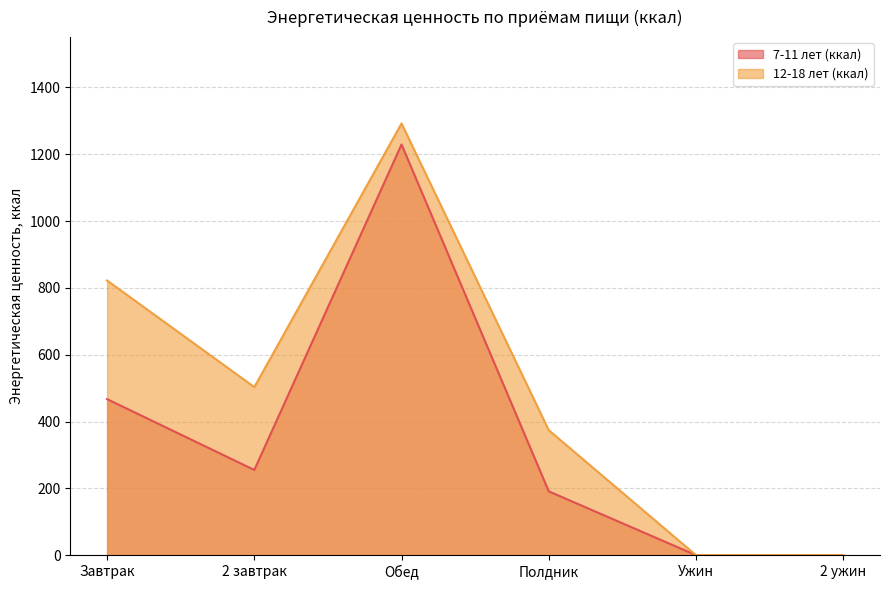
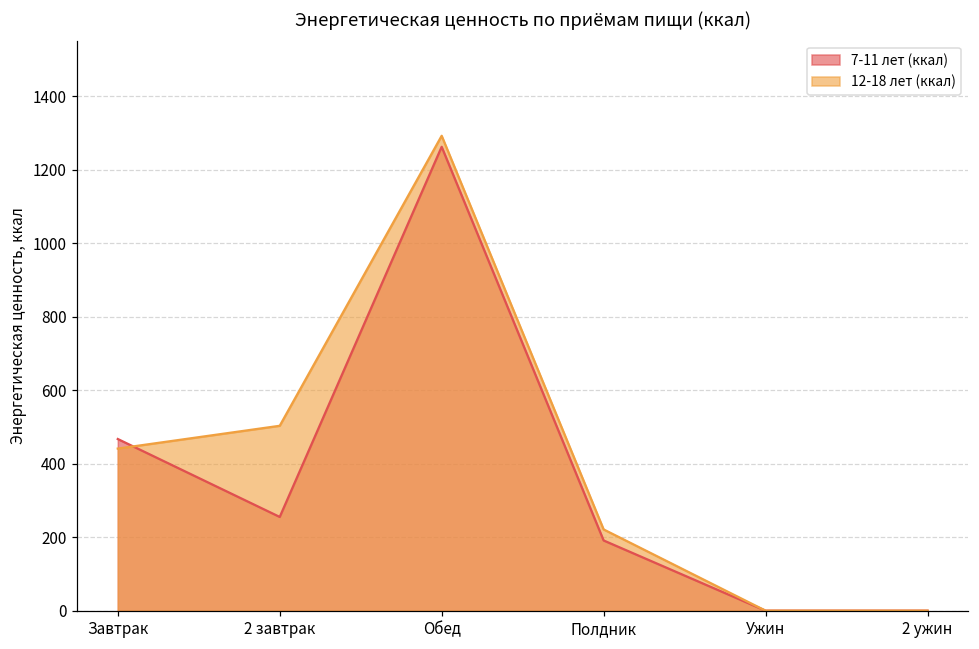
12-18 лет (ккал), Завтрак: 820 -> 440
7-11 лет (ккал), Обед: 1230 -> 1260
12-18 лет (ккал), Полдник: 370 -> 220
